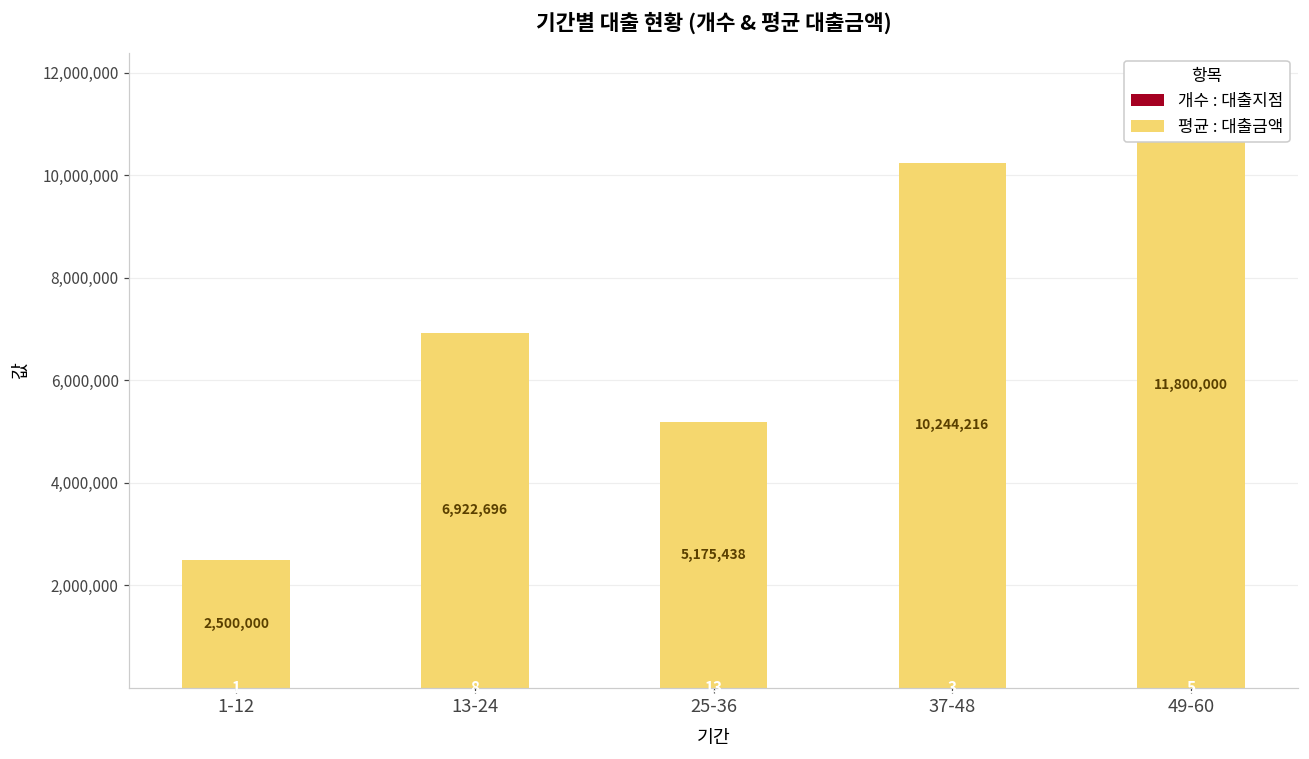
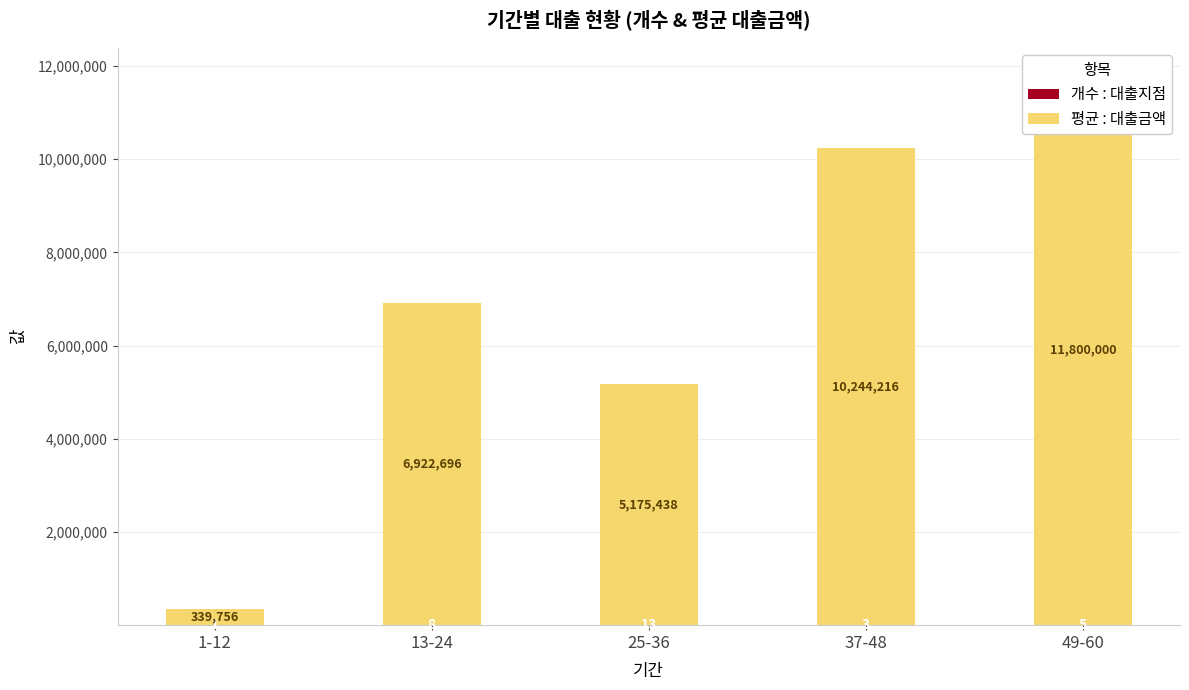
평균 : 대출금액, 1-12: 2,500,000 -> 339,756
